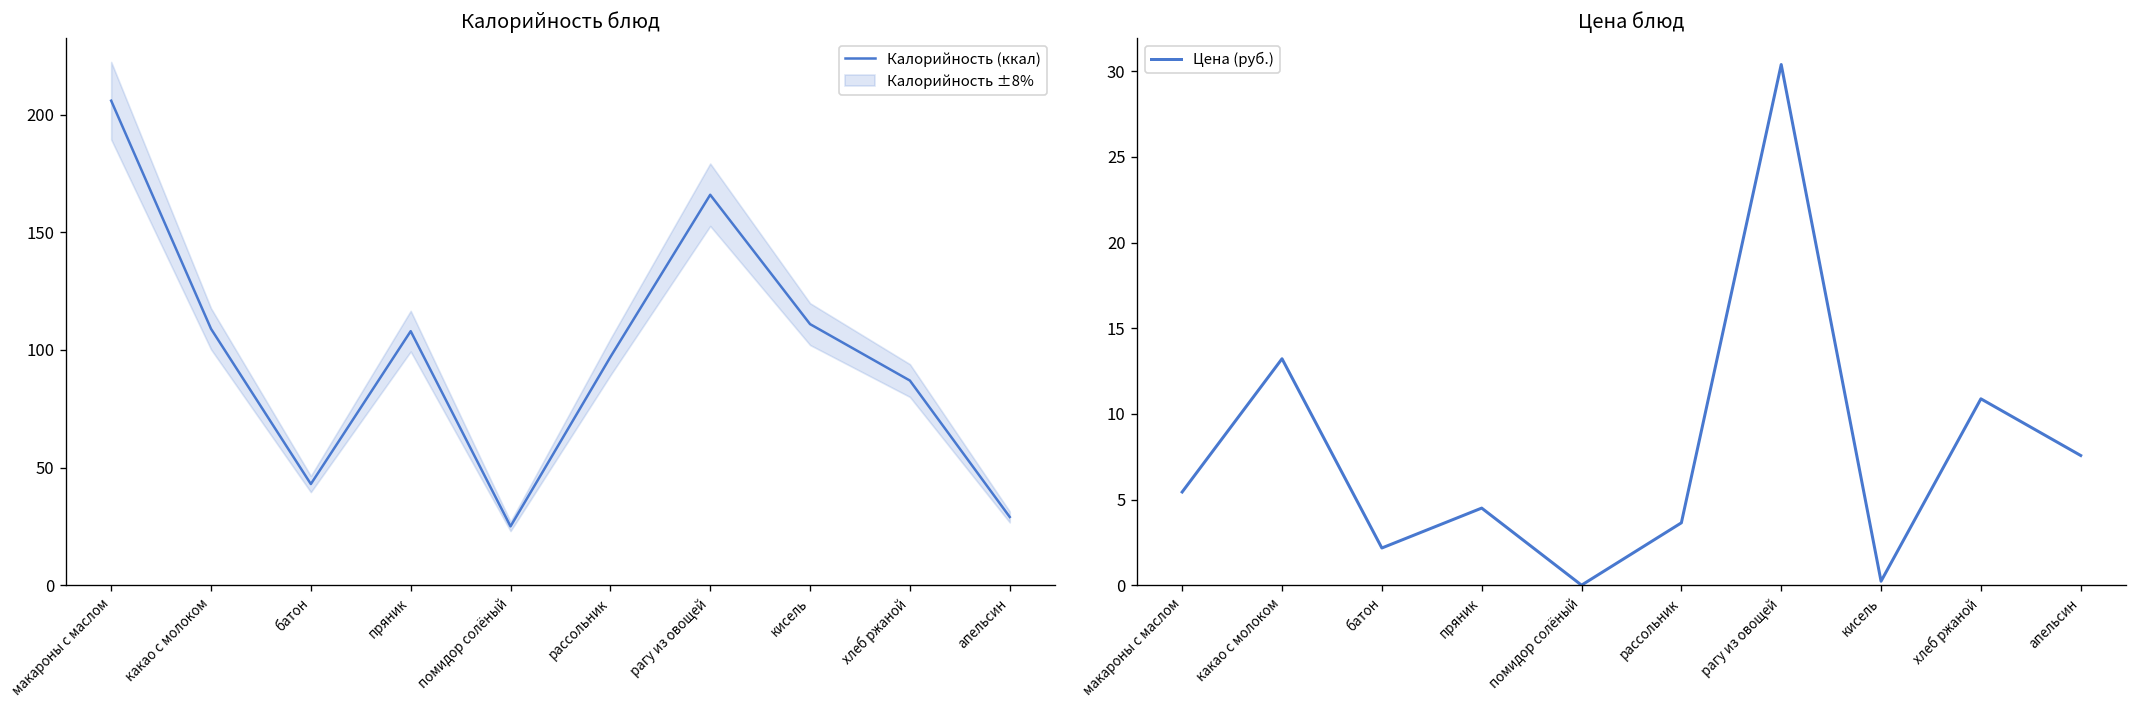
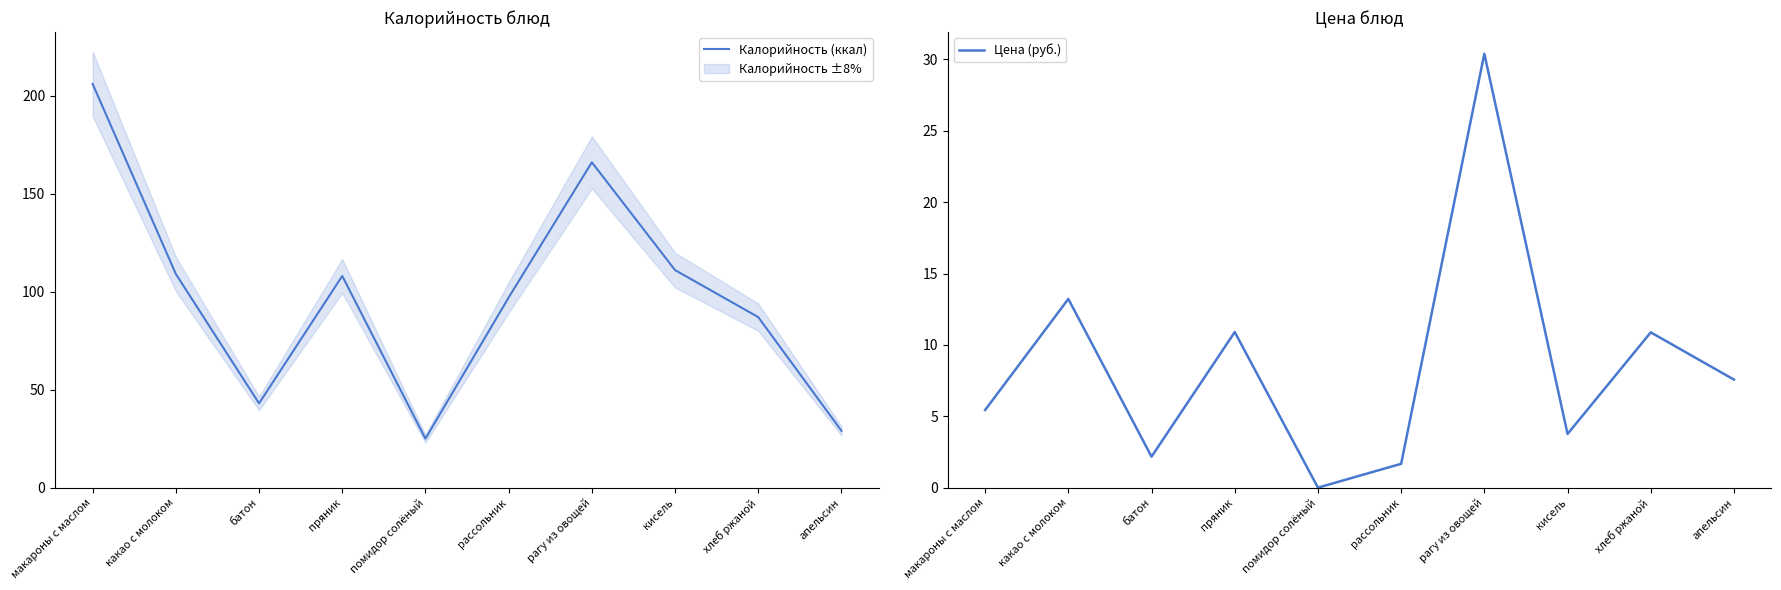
Цена блюд, пряник: 4.5 -> 10.9
Цена блюд, рассольник: 3.6 -> 1.7
Цена блюд, кисель: 0.2 -> 3.8
